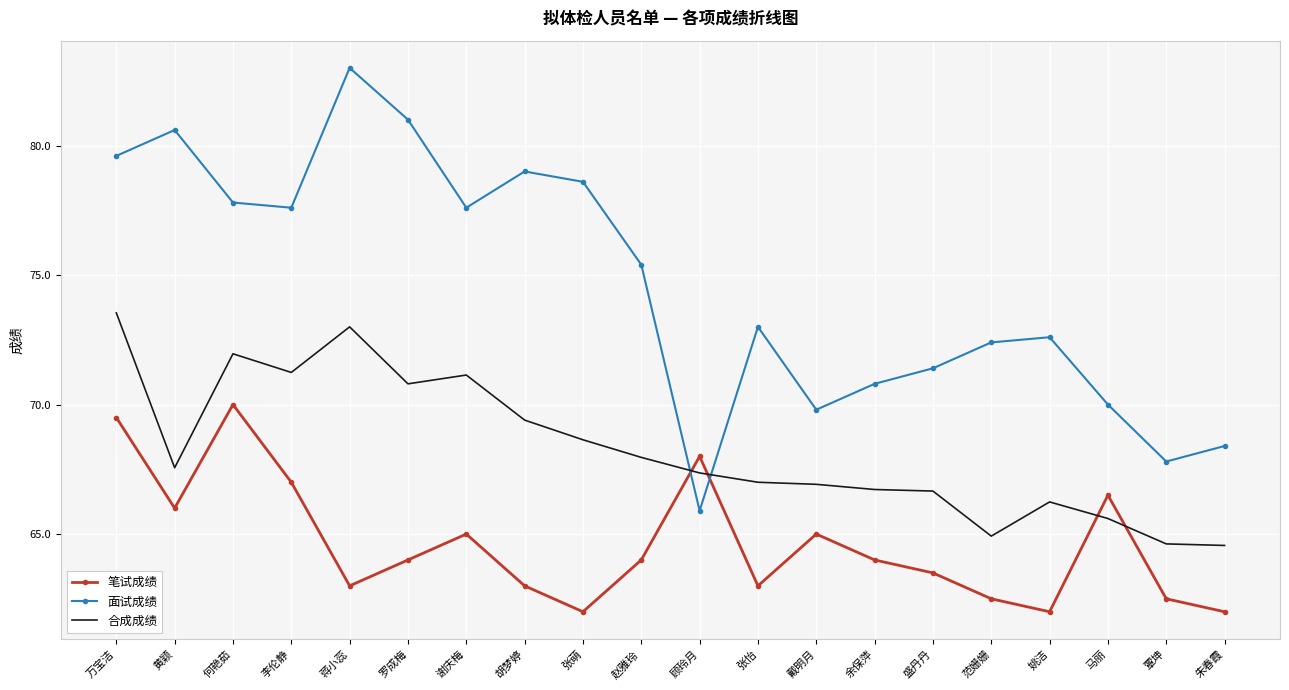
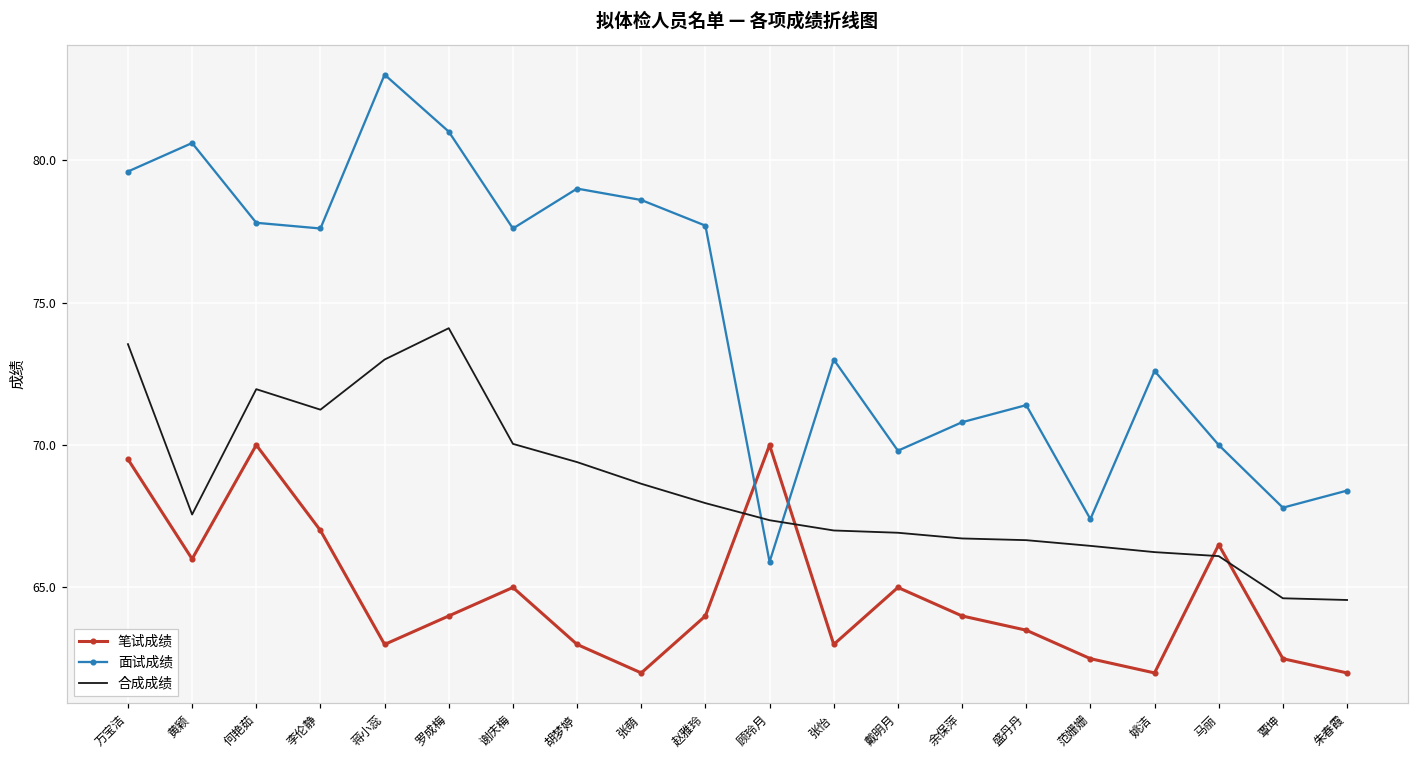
合成成绩, 罗成梅: 70.8 -> 74.1
合成成绩, 谢庆梅: 71.1 -> 70.0
面试成绩, 赵雅玲: 75.4 -> 77.7
笔试成绩, 顾玲月: 68 -> 70
面试成绩, 范姗姗: 72.4 -> 67.4
合成成绩, 范姗姗: 64.9 -> 66.5
合成成绩, 马丽: 65.6 -> 66.1
